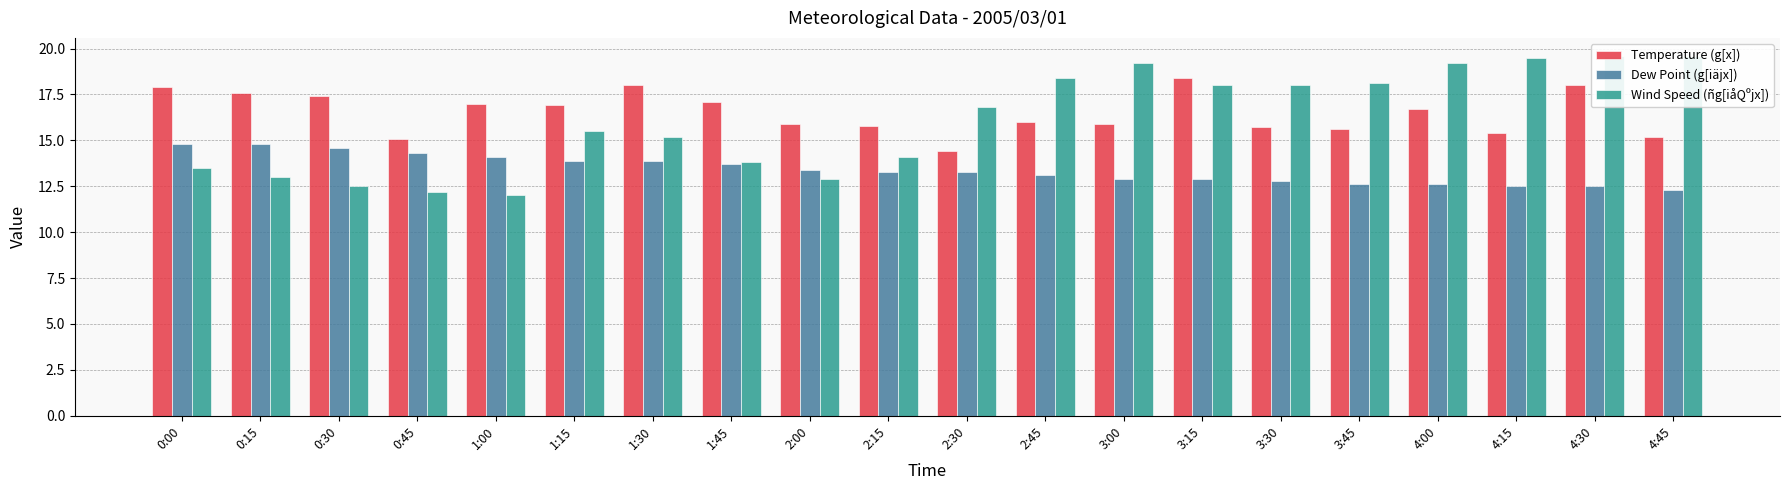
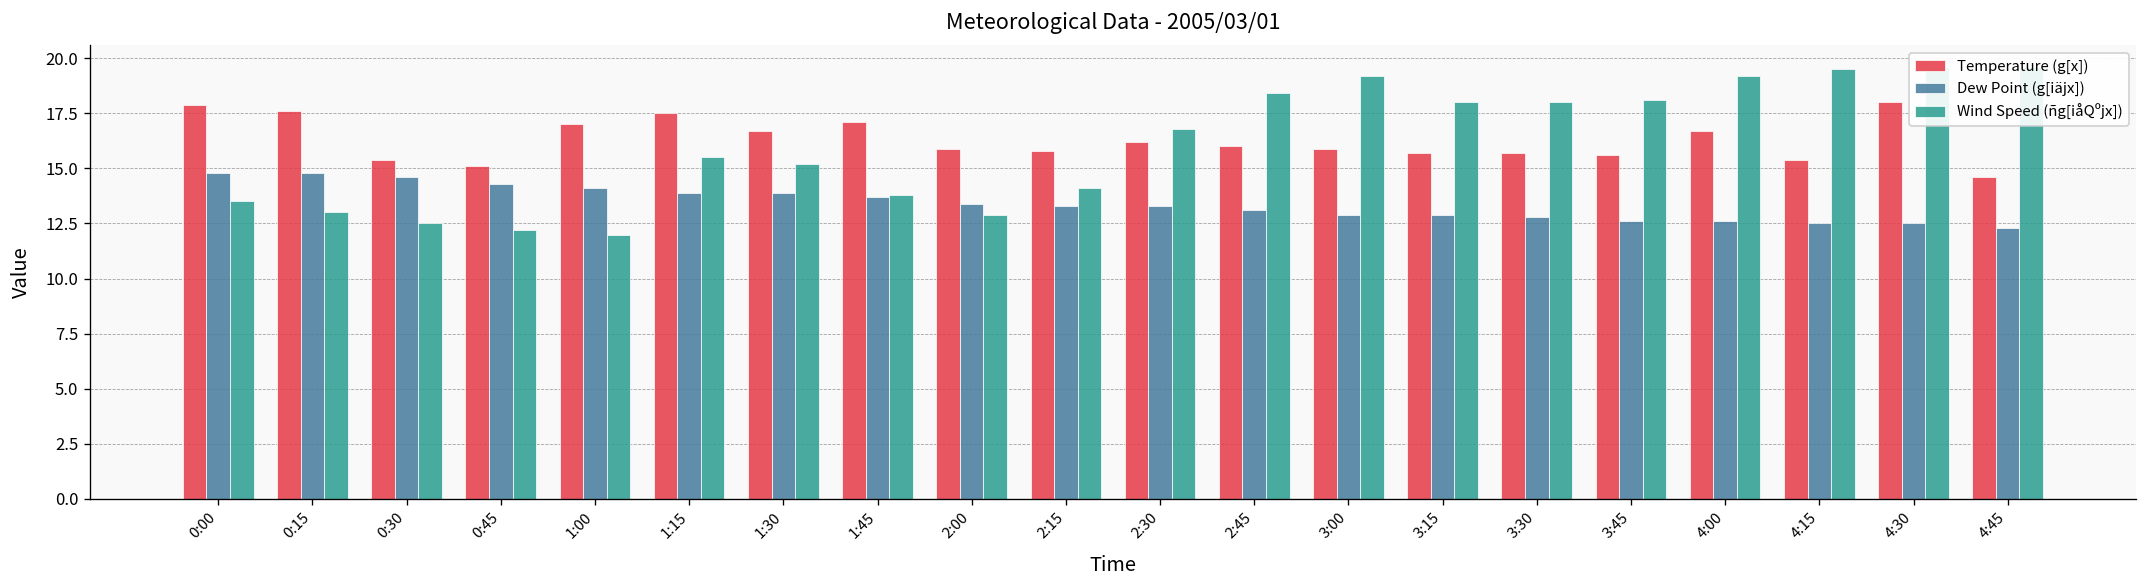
Temperature (g[x]), 0:30: 17.4 -> 15.4
Temperature (g[x]), 1:15: 16.9 -> 17.5
Temperature (g[x]), 1:30: 18.0 -> 16.7
Temperature (g[x]), 2:30: 14.4 -> 16.2
Temperature (g[x]), 3:15: 18.4 -> 15.7
Temperature (g[x]), 4:45: 15.2 -> 14.6
